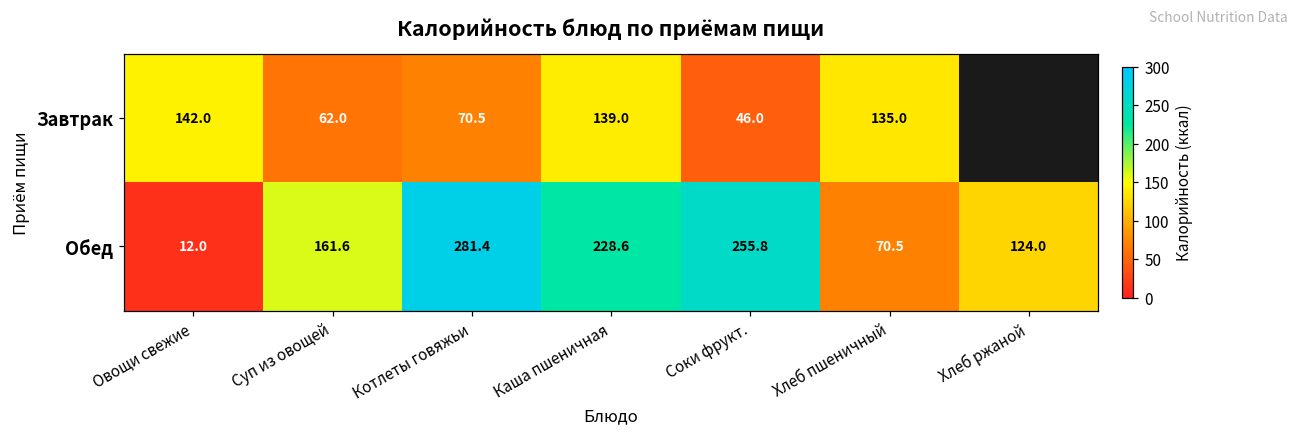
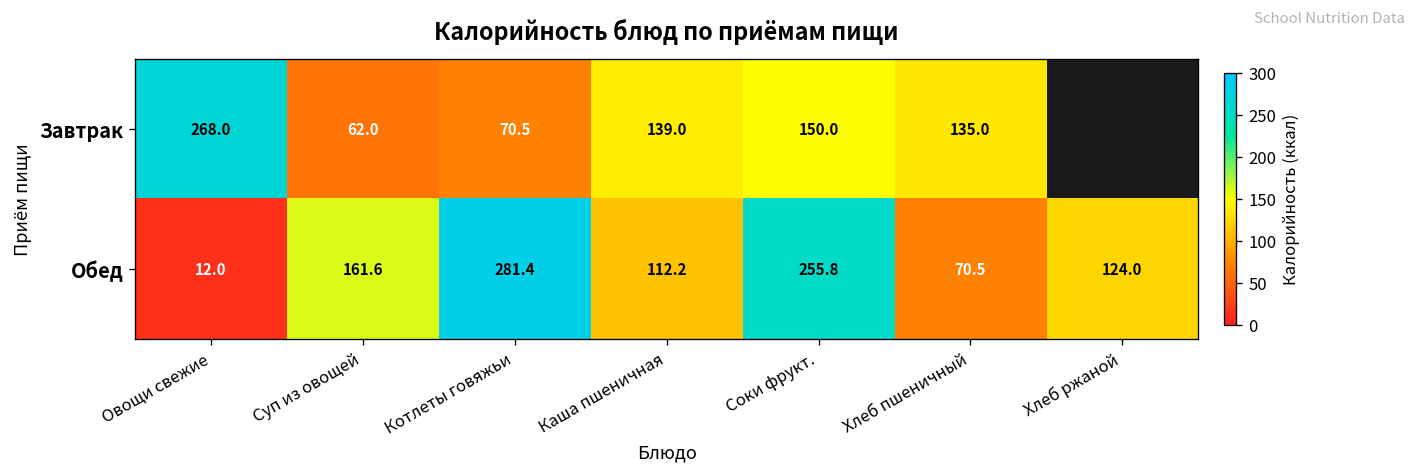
Завтрак, Овощи свежие: 142.0 -> 268.0
Завтрак, Соки фрукт.: 46.0 -> 150.0
Обед, Каша пшеничная: 228.6 -> 112.2
